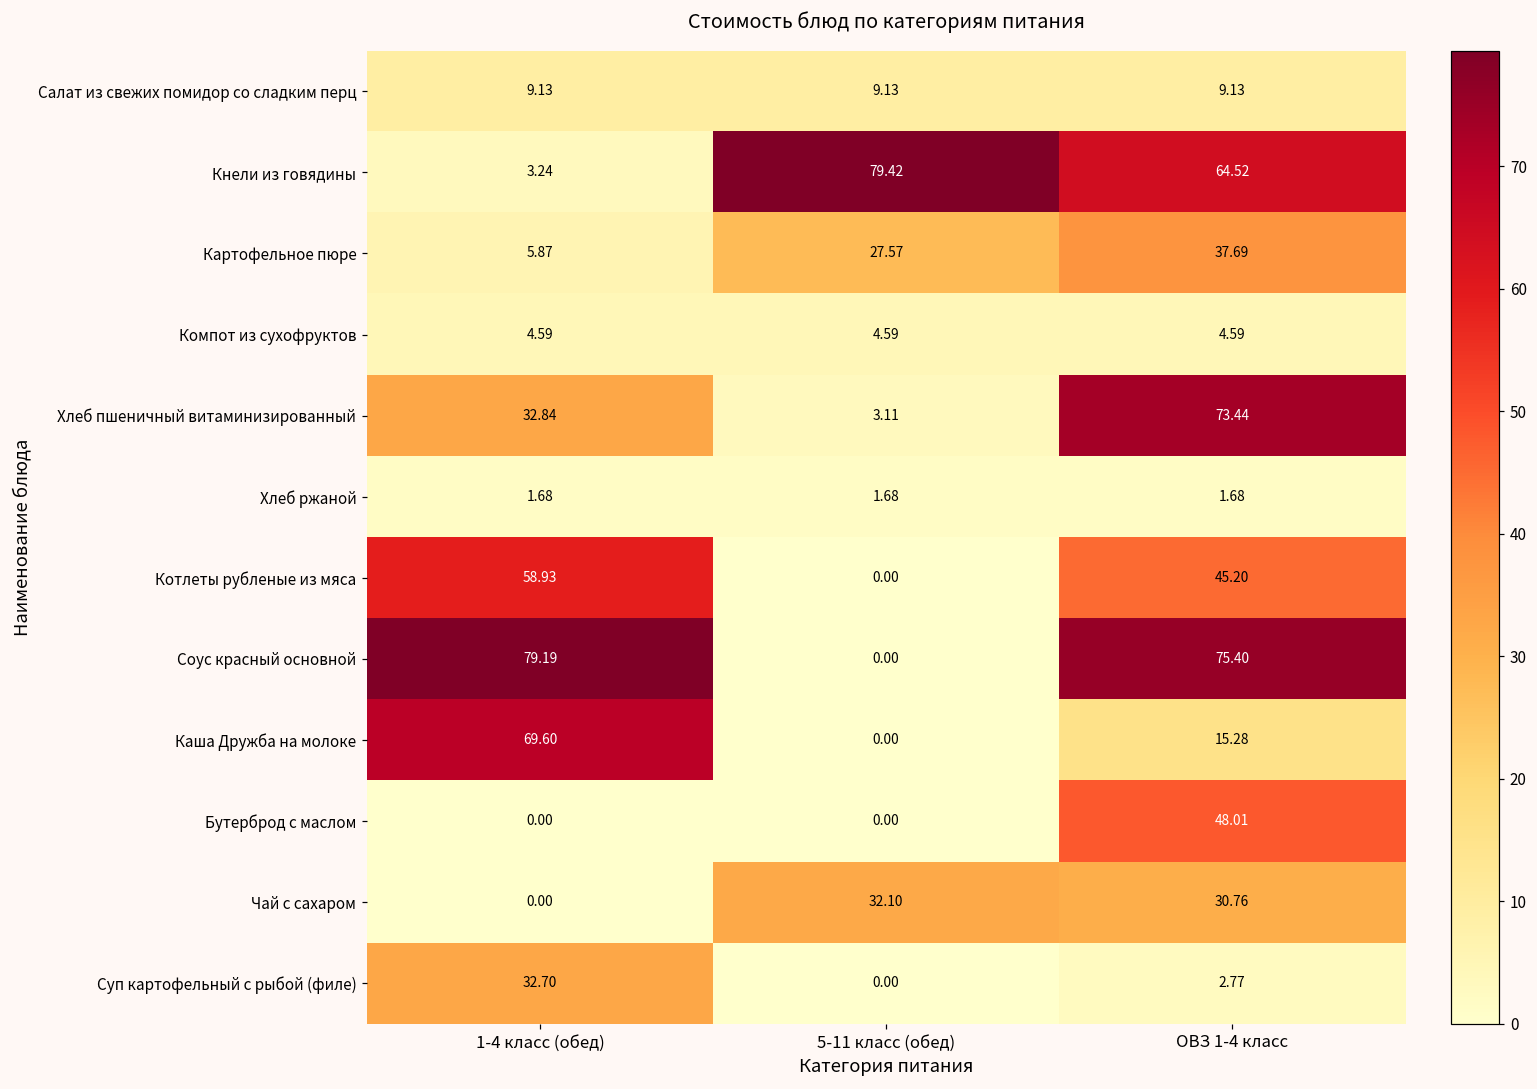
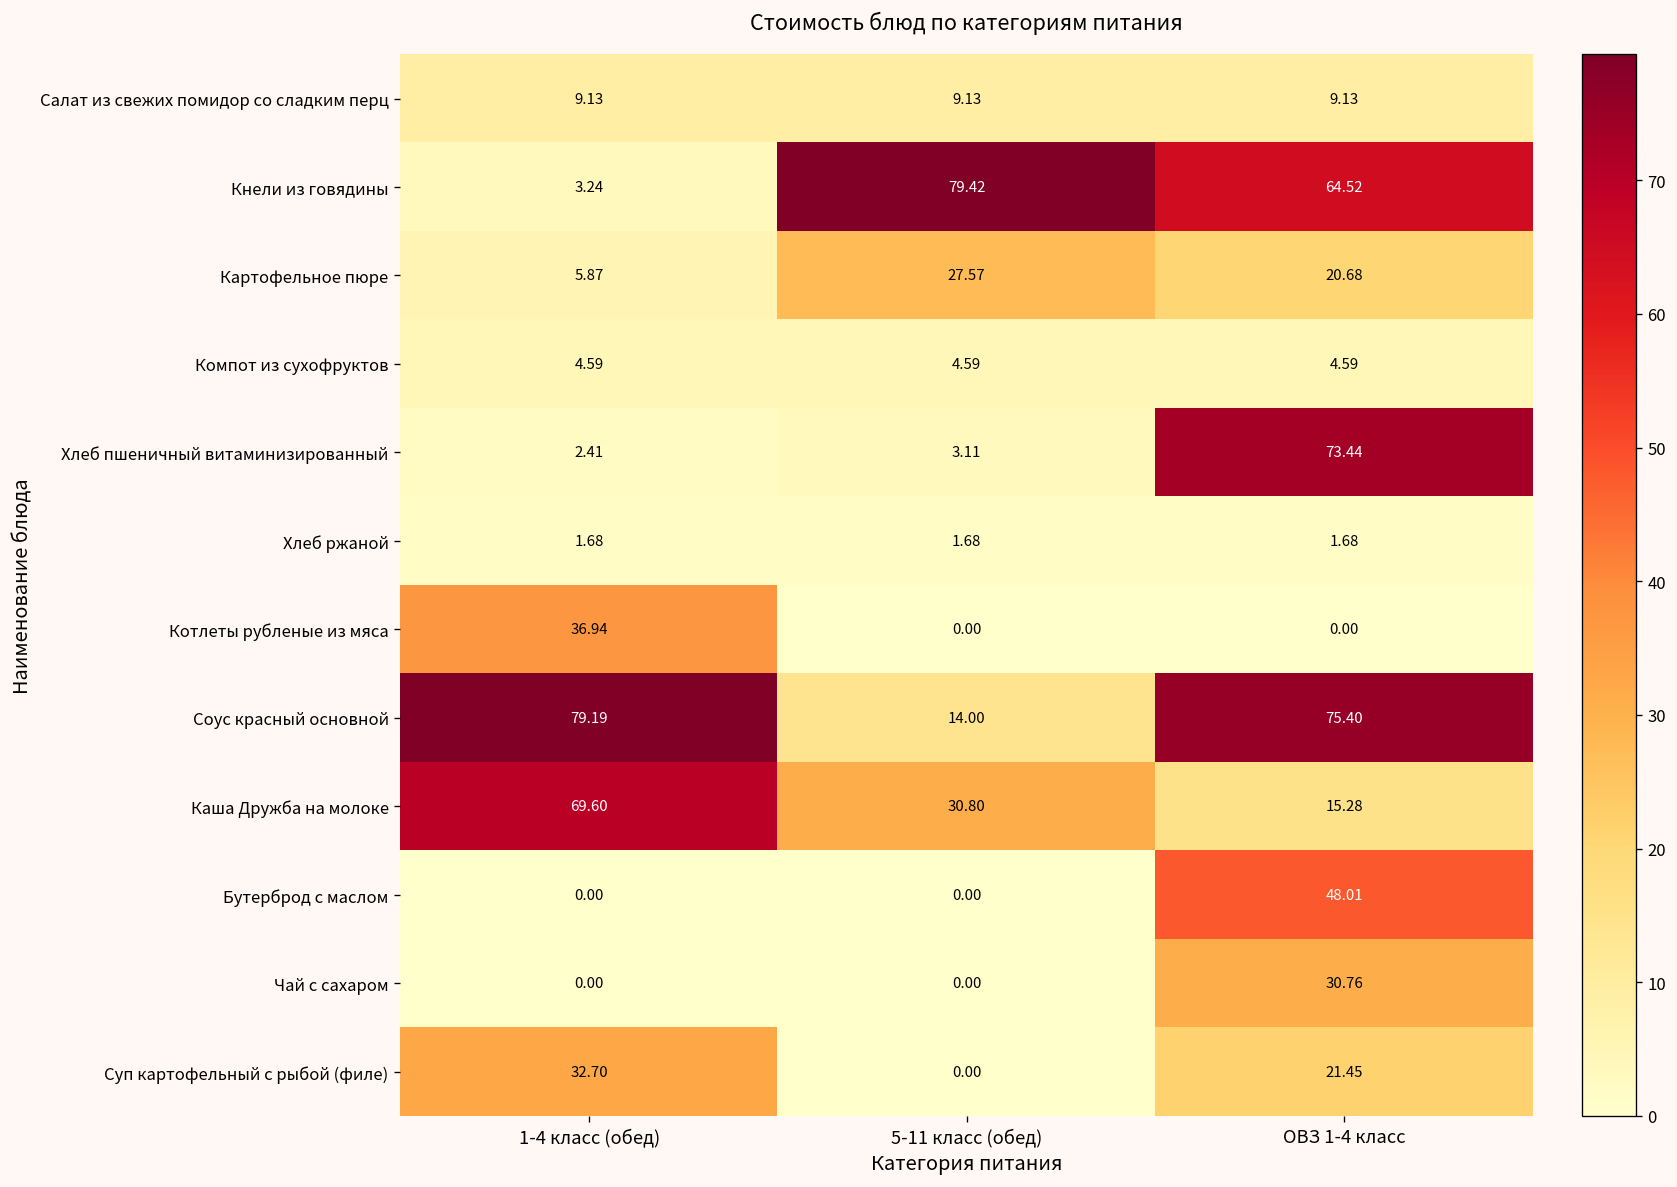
Картофельное пюре, ОВЗ 1-4 класс: 37.69 -> 20.68
Хлеб пшеничный витаминизированный, 1-4 класс (обед): 32.84 -> 2.41
Котлеты рубленые из мяса, 1-4 класс (обед): 58.93 -> 36.94
Котлеты рубленые из мяса, ОВЗ 1-4 класс: 45.20 -> 0.00
Соус красный основной, 5-11 класс (обед): 0.00 -> 14.00
Каша Дружба на молоке, 5-11 класс (обед): 0.00 -> 30.80
Чай с сахаром, 5-11 класс (обед): 32.10 -> 0.00
Суп картофельный с рыбой (филе), ОВЗ 1-4 класс: 2.77 -> 21.45
